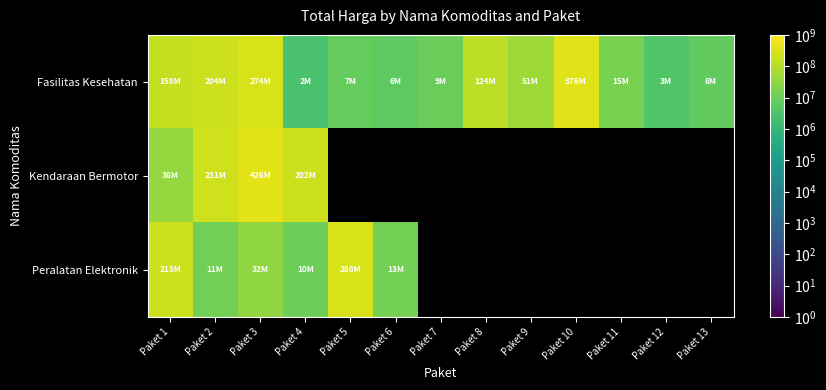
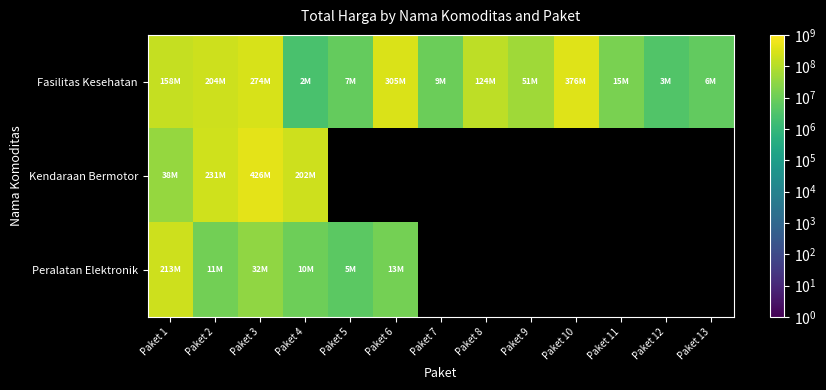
Fasilitas Kesehatan, Paket 6: 6M -> 305M
Peralatan Elektronik, Paket 5: 288M -> 5M
